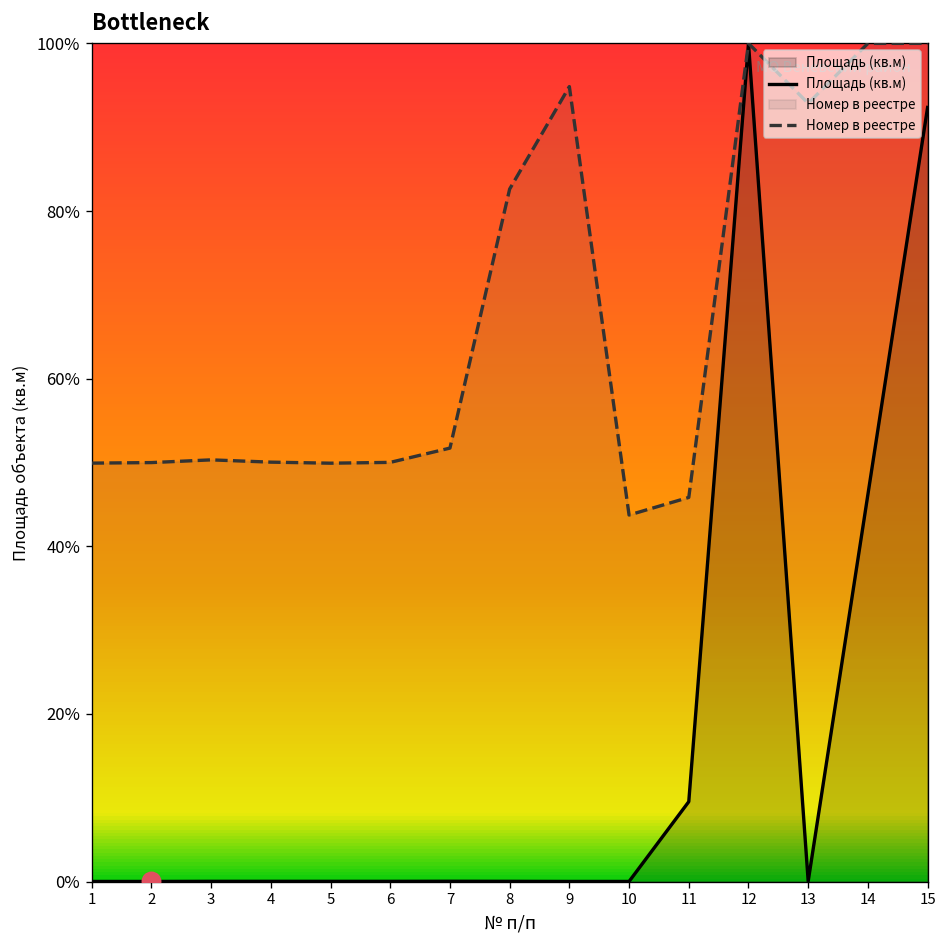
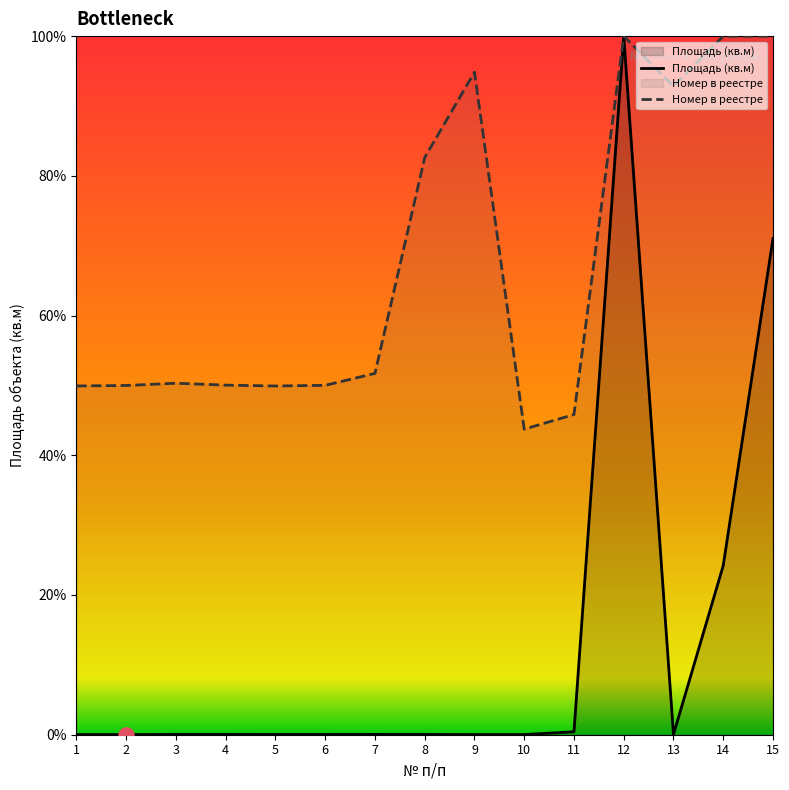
Площадь (кв.м), 11: 10% -> 0%
Площадь (кв.м), 14: 46% -> 24%
Площадь (кв.м), 15: 92% -> 71%
